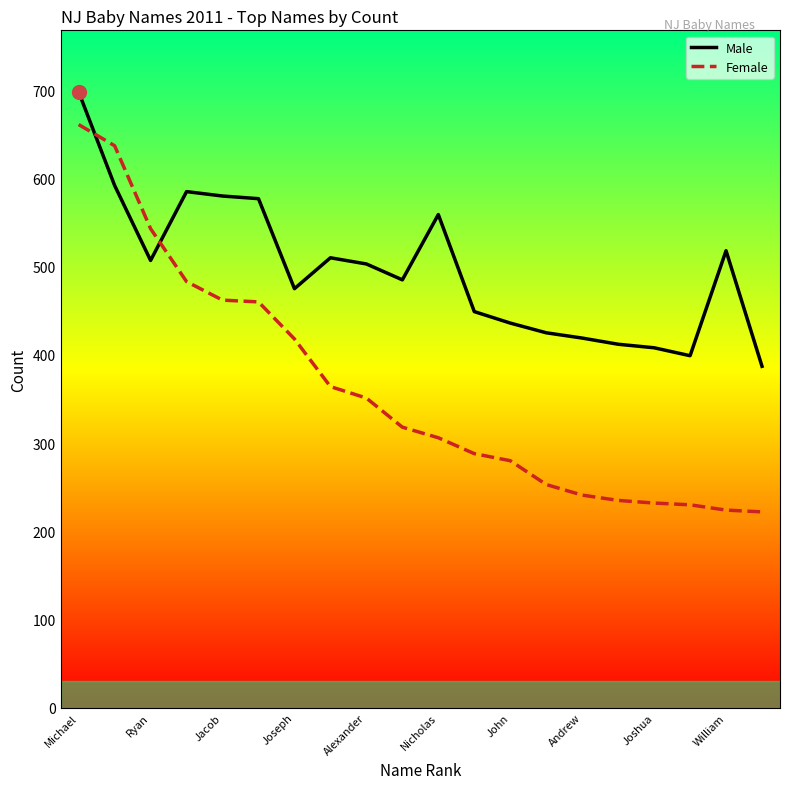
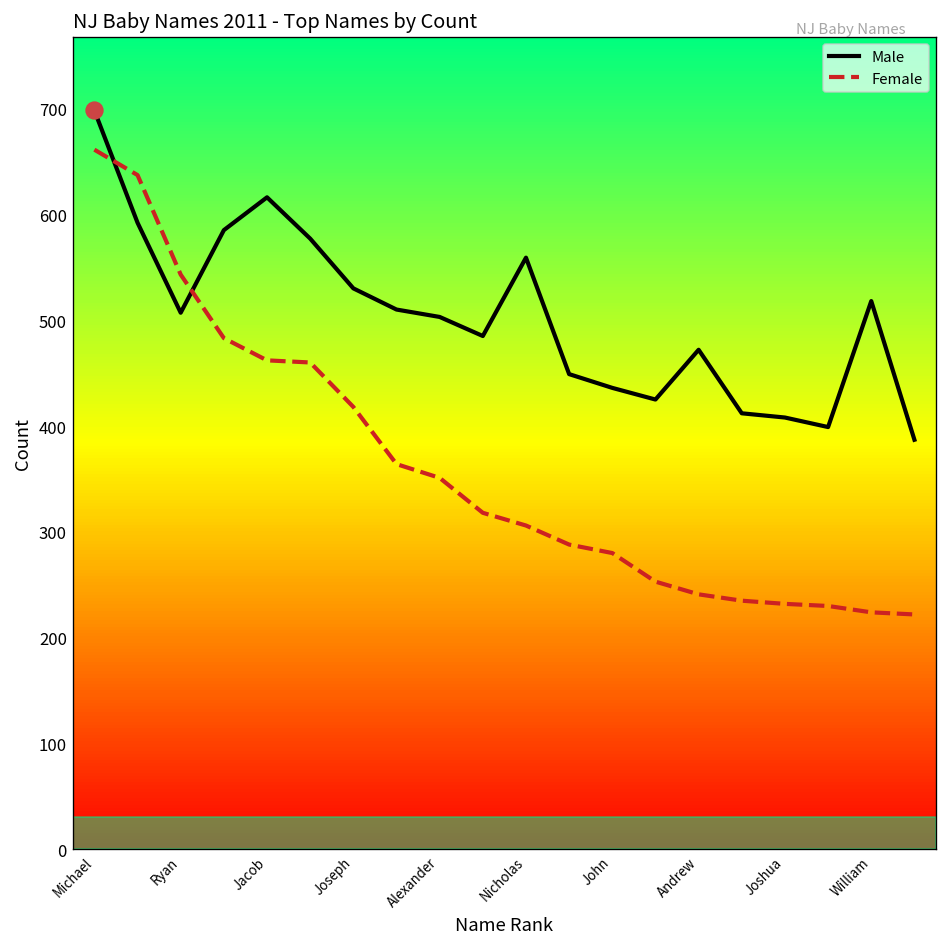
Male, Jacob: 580 -> 620
Male, Joseph: 480 -> 530
Male, Andrew: 420 -> 470
